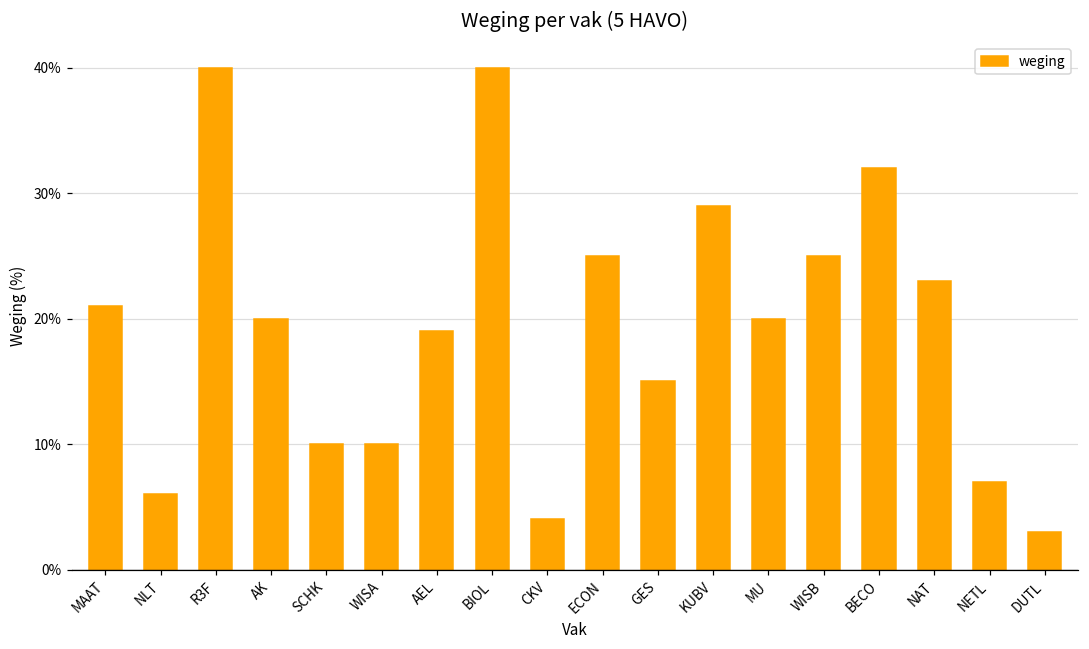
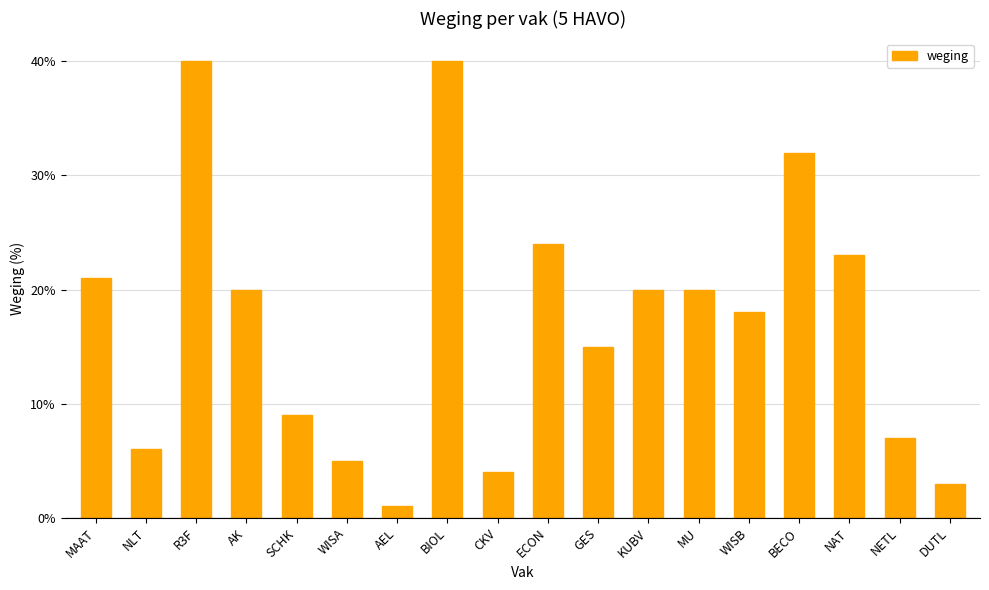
SCHK: 10% -> 9%
WISA: 10% -> 5%
AEL: 19% -> 1%
ECON: 25% -> 24%
KUBV: 29% -> 20%
WISB: 25% -> 18%
